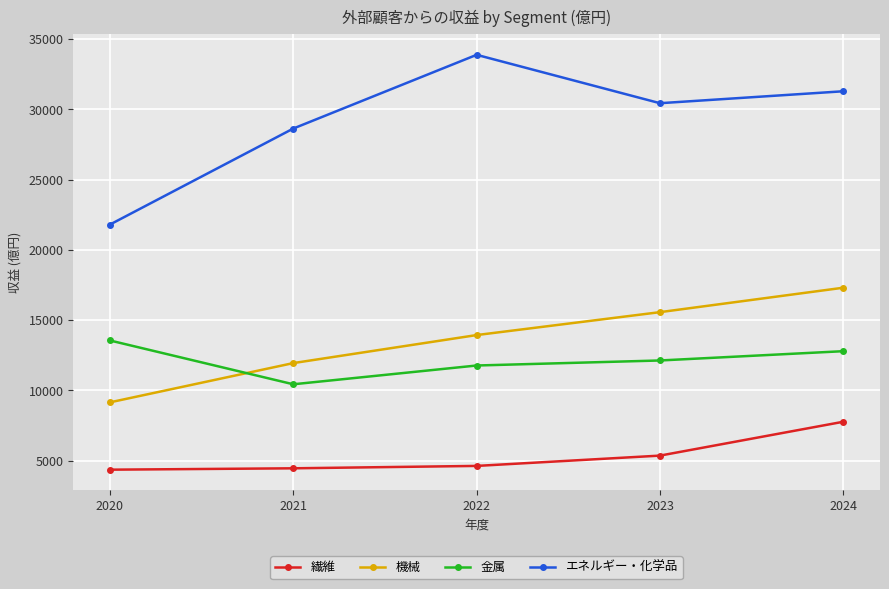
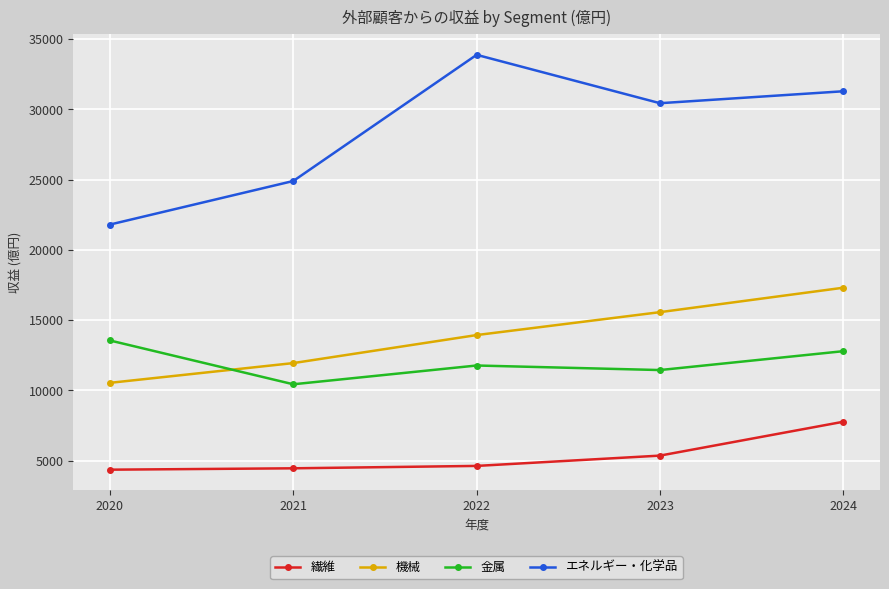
機械, 2020: 9100 -> 10500
エネルギー・化学品, 2021: 28600 -> 24900
金属, 2023: 12100 -> 11400
